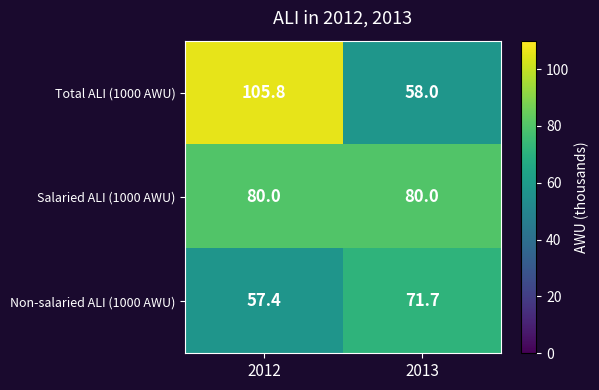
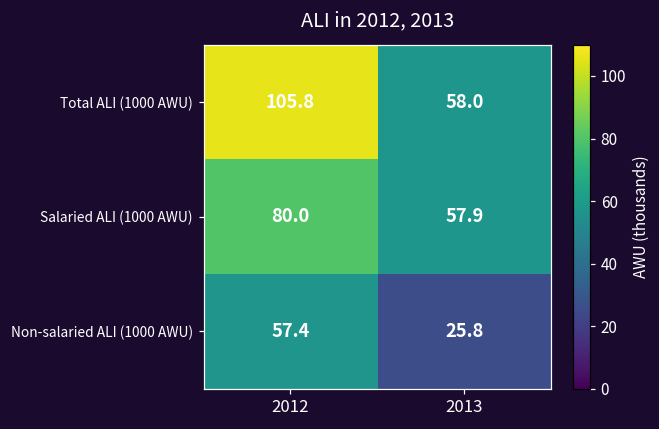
Salaried ALI (1000 AWU), 2013: 80.0 -> 57.9
Non-salaried ALI (1000 AWU), 2013: 71.7 -> 25.8
